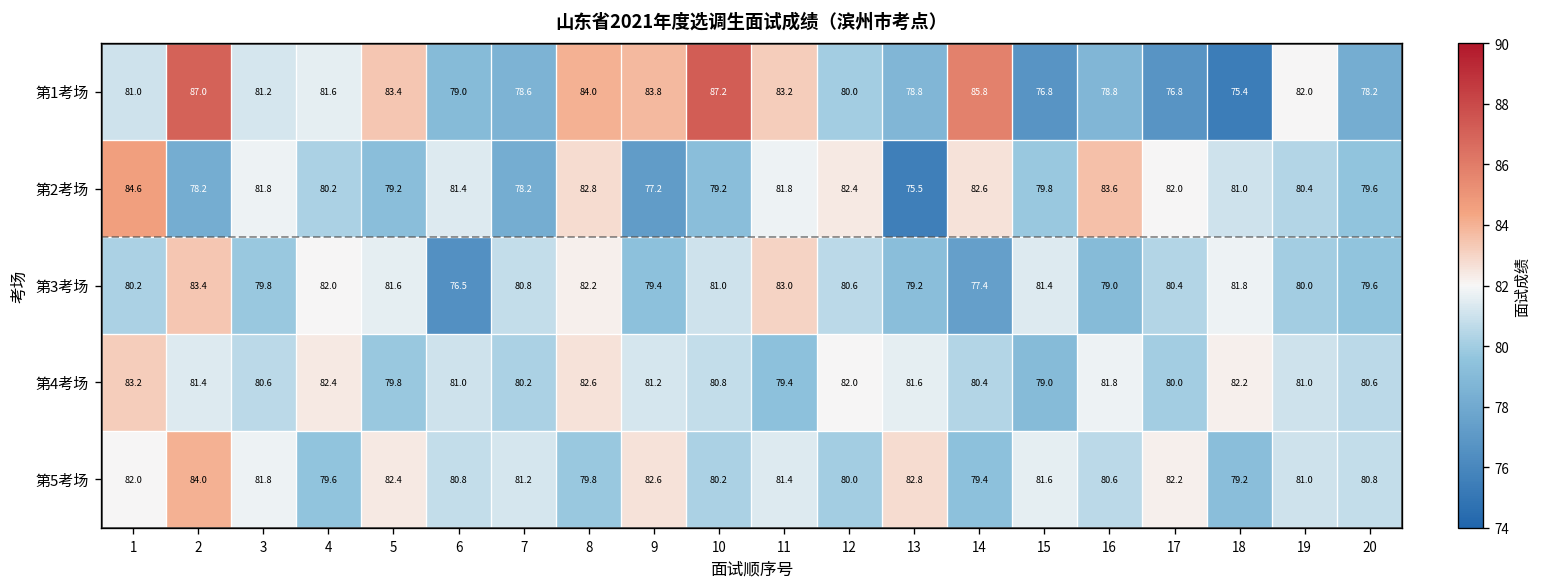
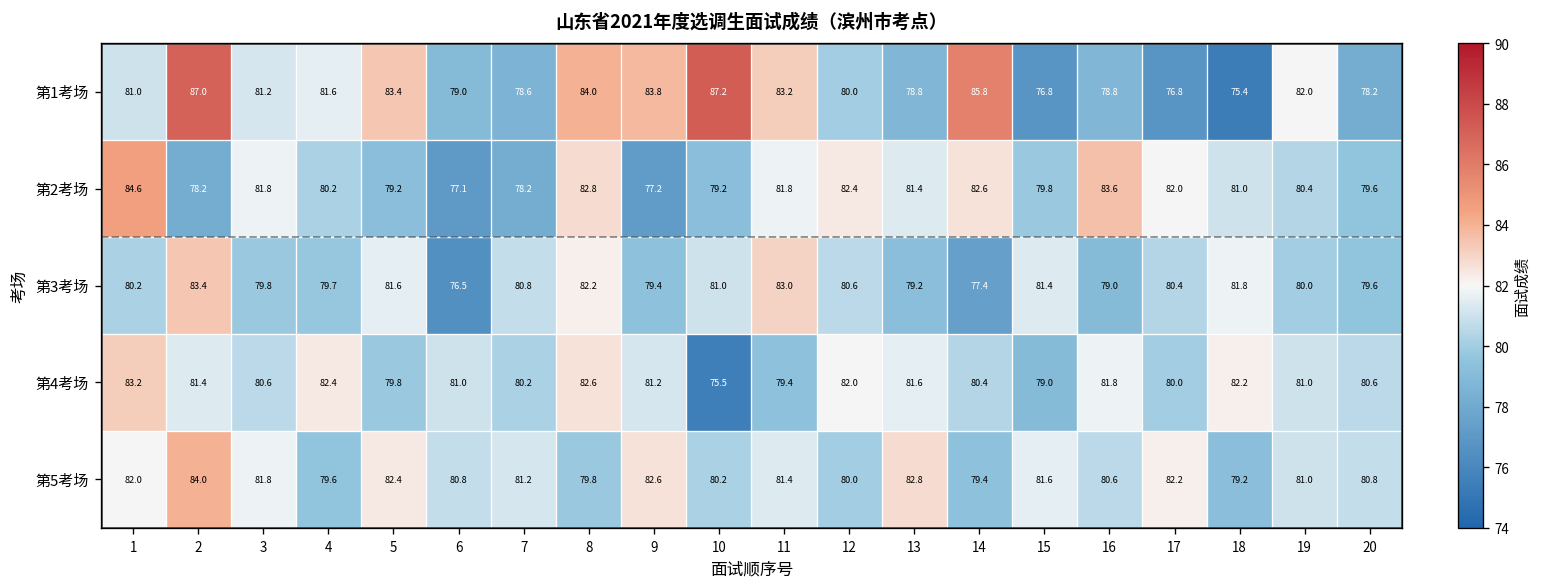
第2考场, 6: 81.4 -> 77.1
第2考场, 13: 75.5 -> 81.4
第3考场, 4: 82.0 -> 79.7
第4考场, 10: 80.8 -> 75.5
